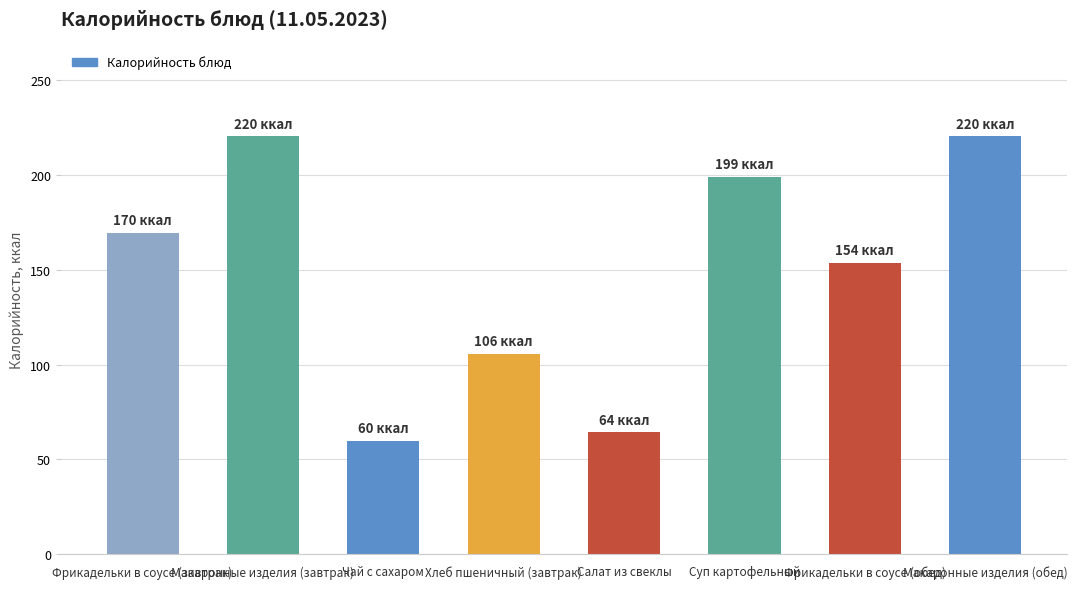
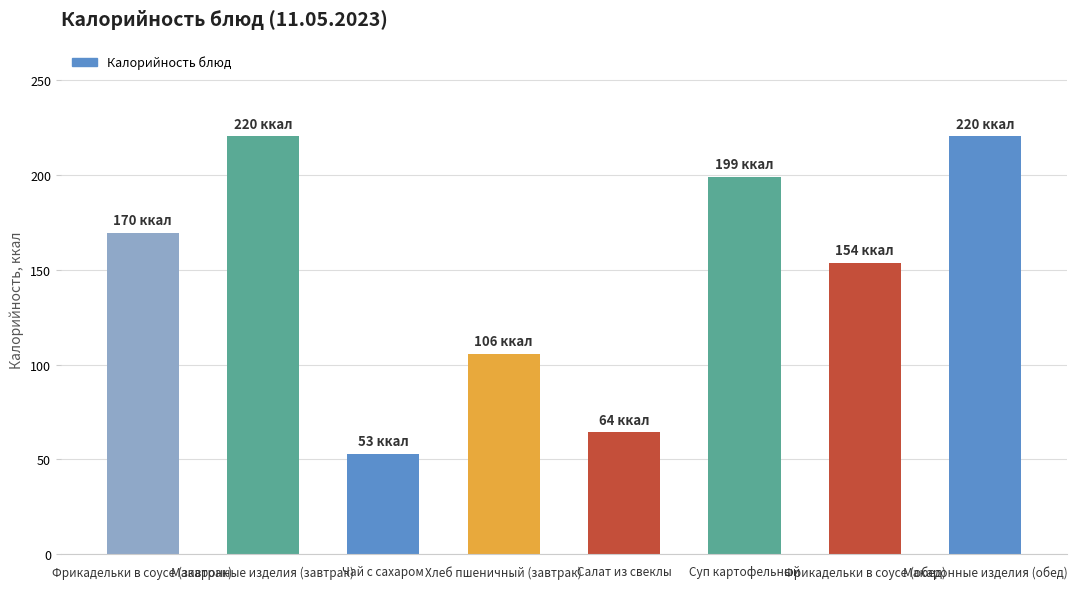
Чай с сахаром: 60 -> 53
